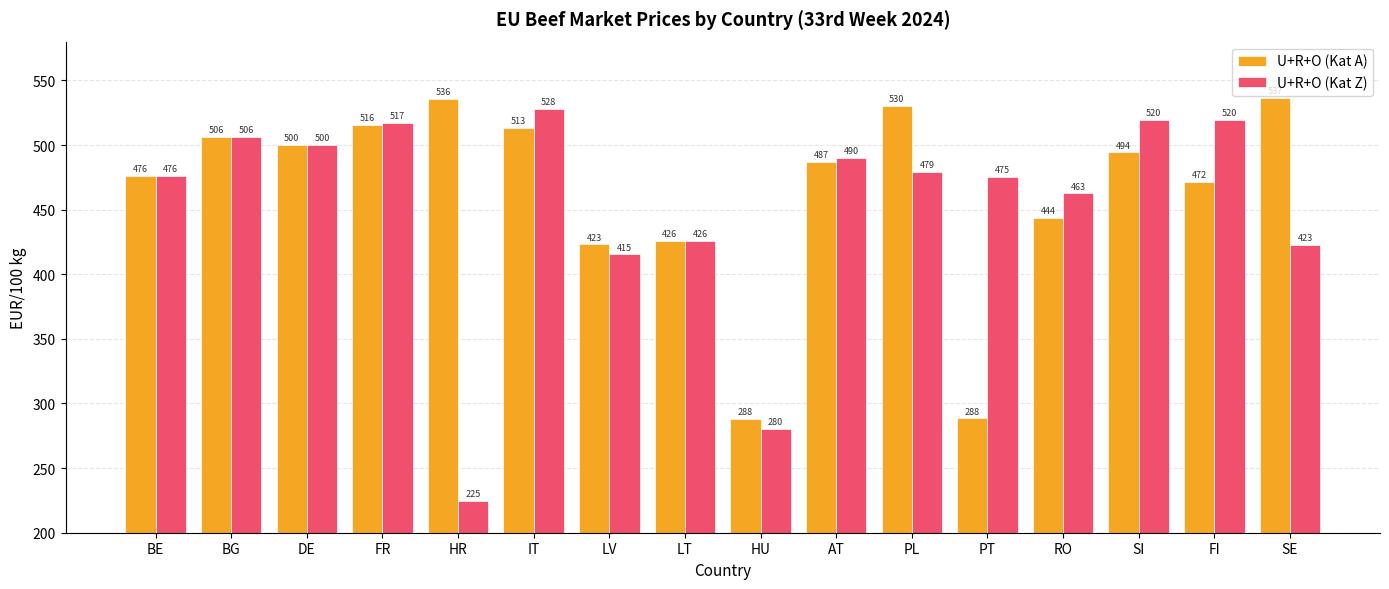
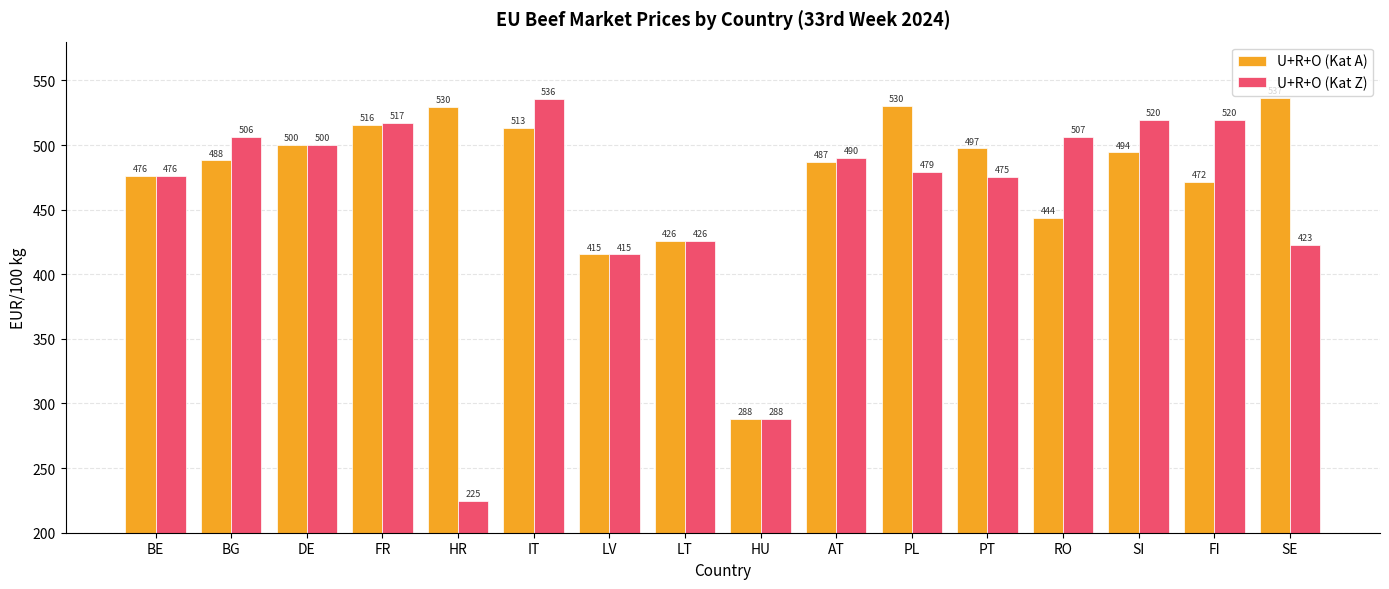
U+R+O (Kat A), BG: 506 -> 488
U+R+O (Kat A), HR: 536 -> 530
U+R+O (Kat Z), IT: 528 -> 536
U+R+O (Kat A), LV: 423 -> 415
U+R+O (Kat Z), HU: 280 -> 288
U+R+O (Kat A), PT: 288 -> 497
U+R+O (Kat Z), RO: 463 -> 507
